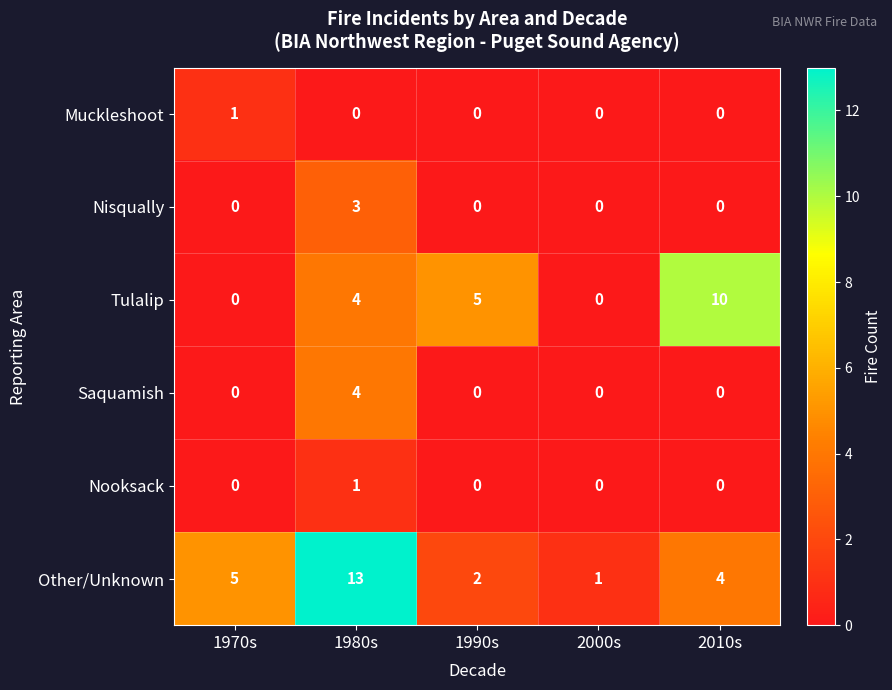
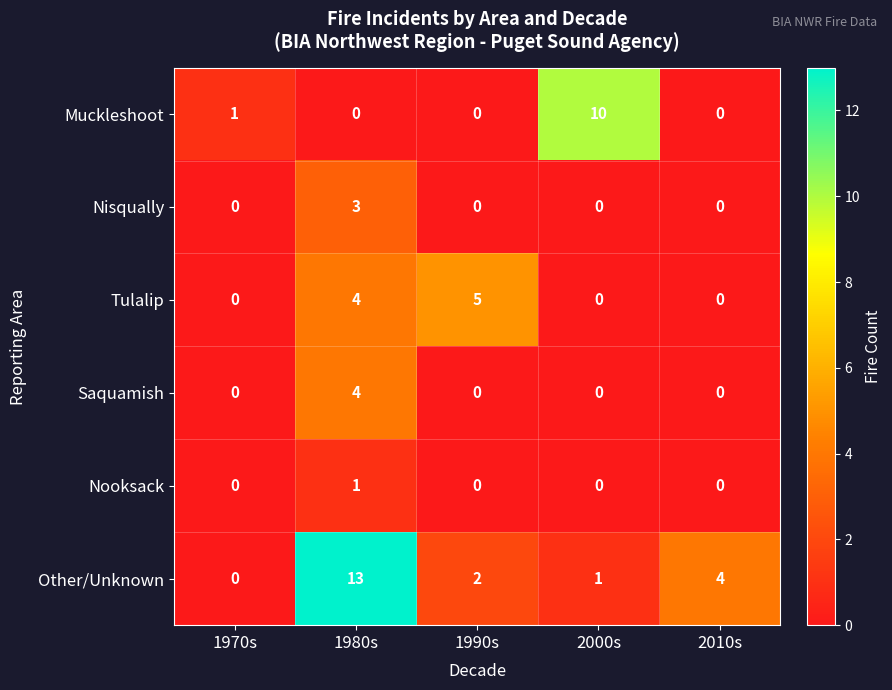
Muckleshoot, 2000s: 0 -> 10
Tulalip, 2010s: 10 -> 0
Other/Unknown, 1970s: 5 -> 0
